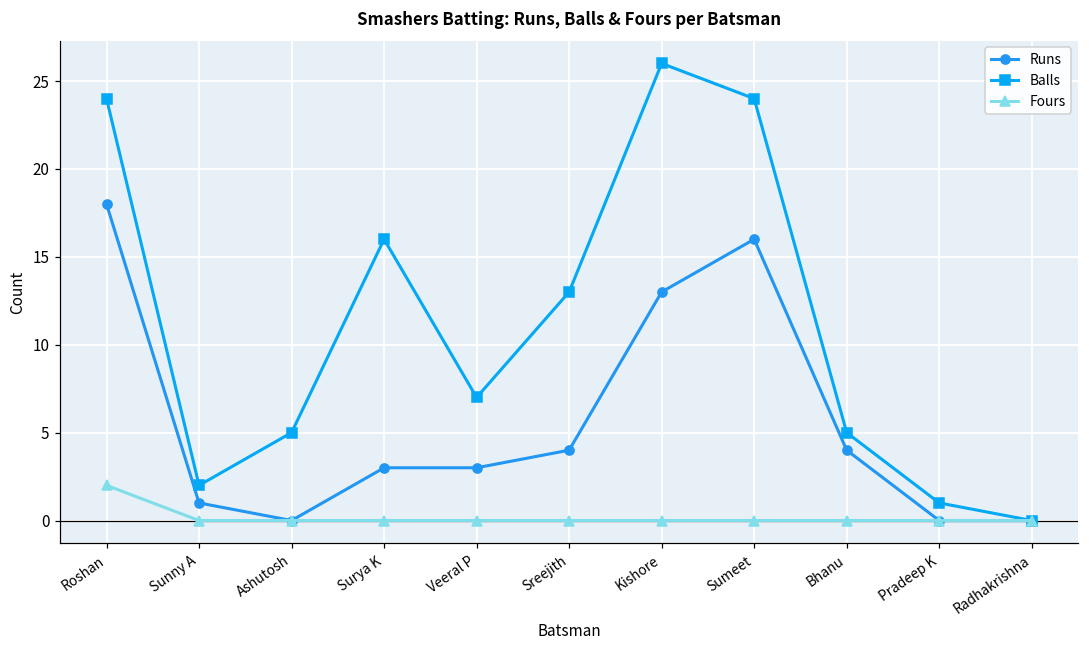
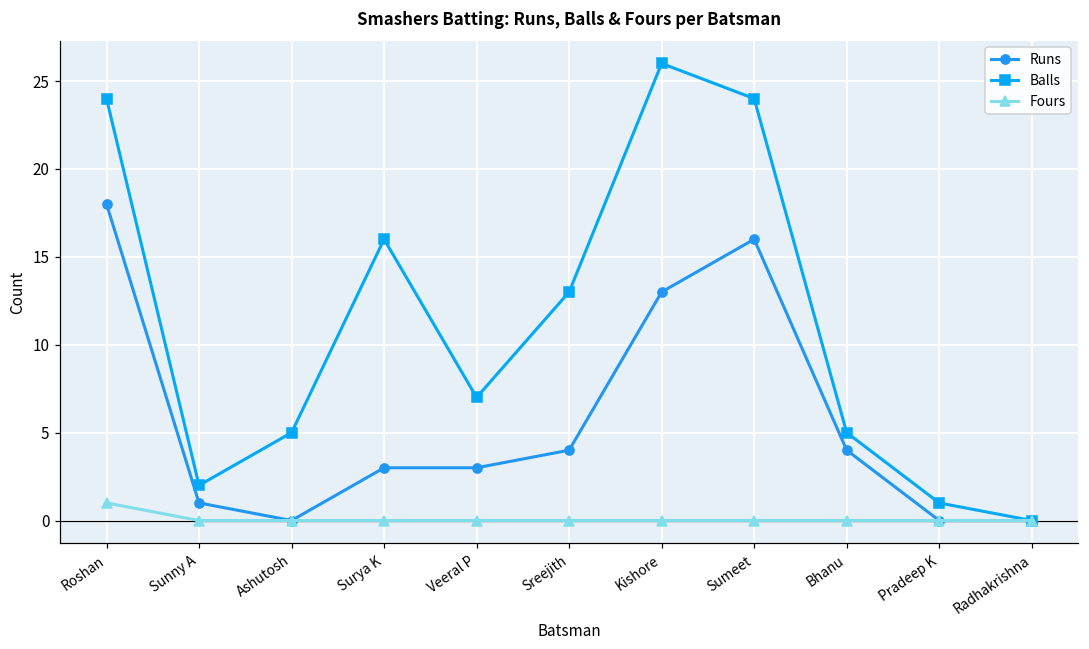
Fours, Roshan: 2 -> 1
